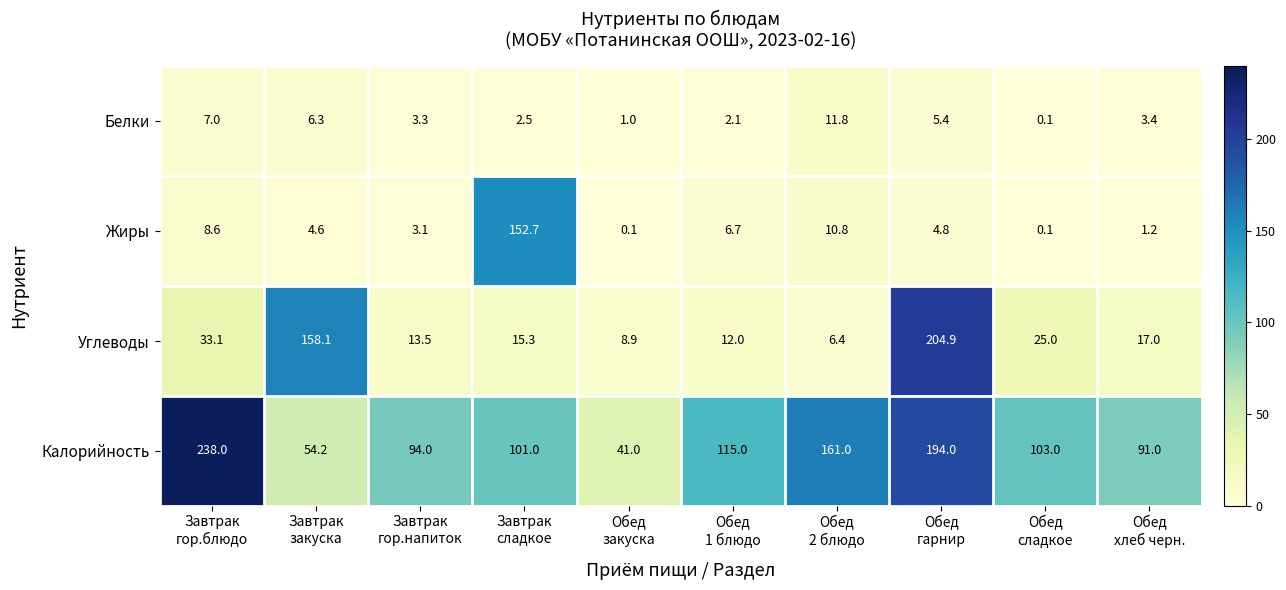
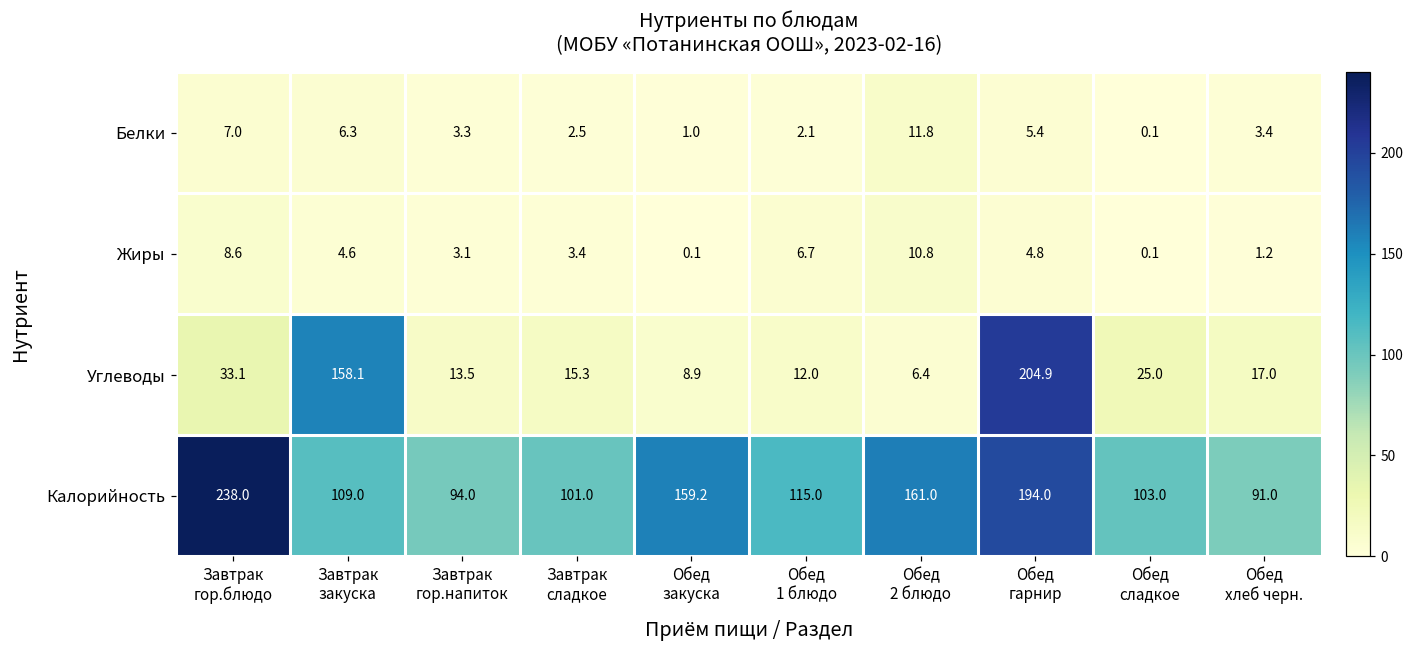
Жиры, Завтрак сладкое: 152.7 -> 3.4
Калорийность, Завтрак закуска: 54.2 -> 109.0
Калорийность, Обед закуска: 41.0 -> 159.2
